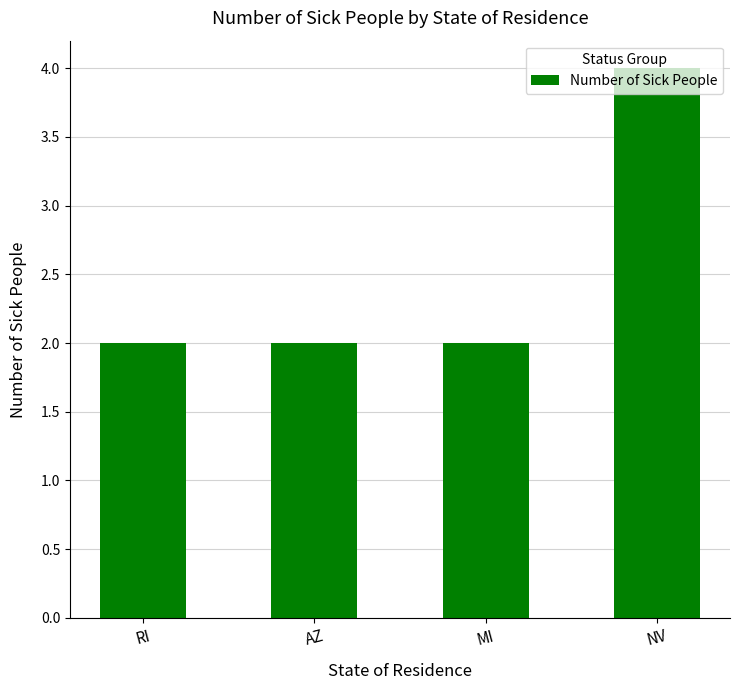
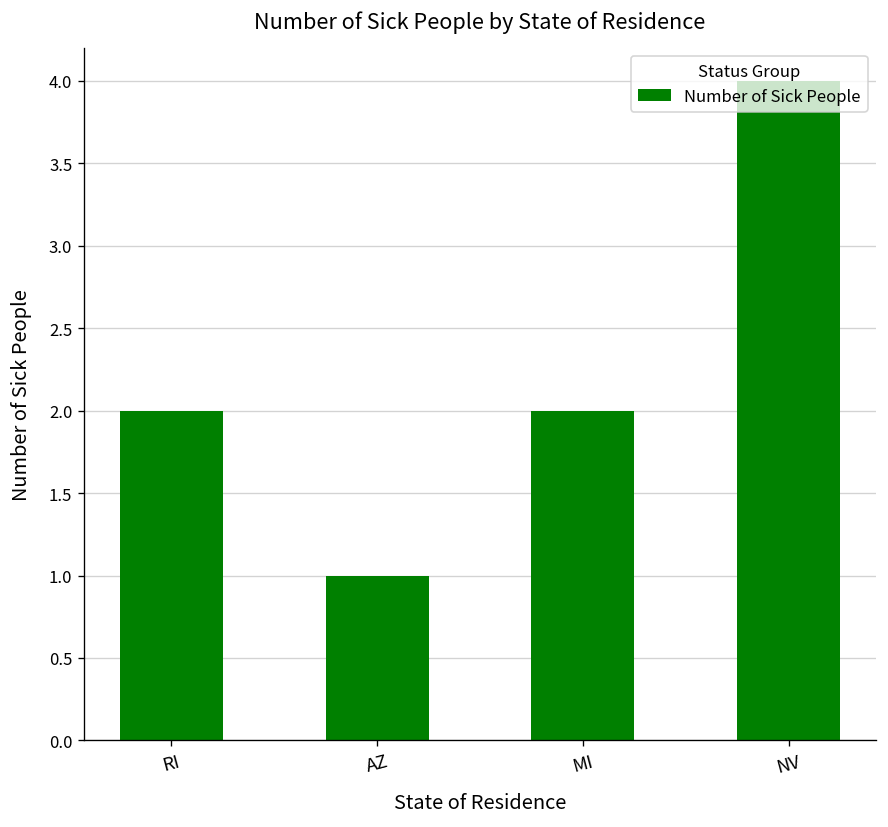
AZ: 2 -> 1
